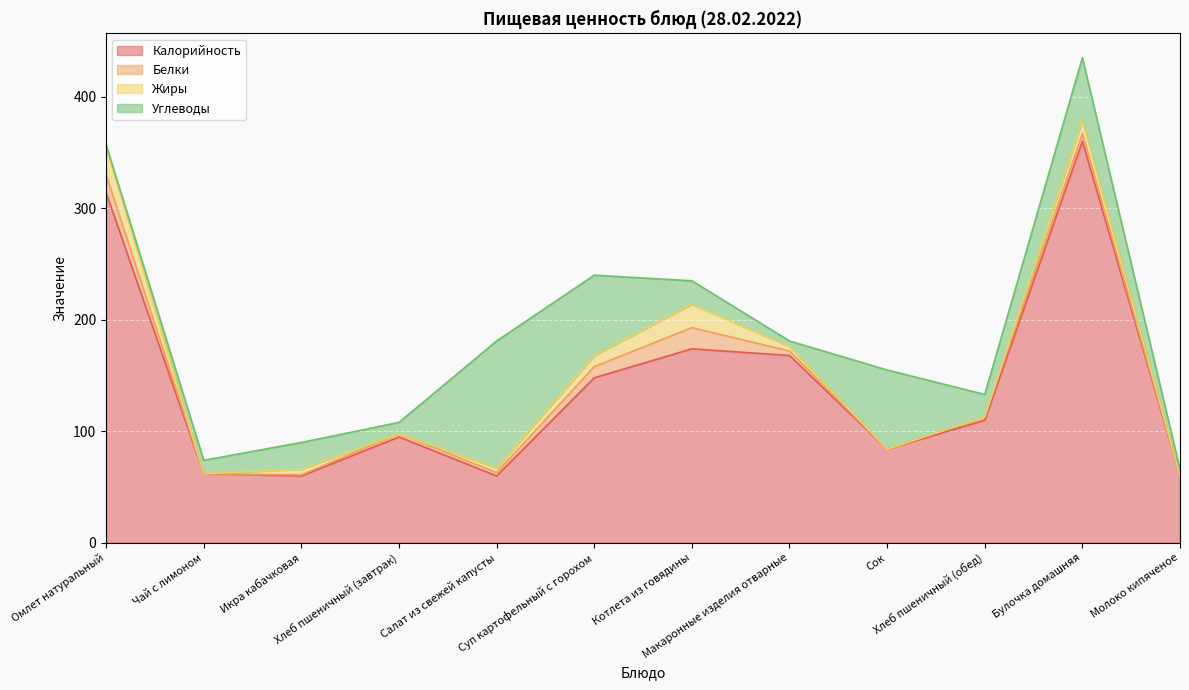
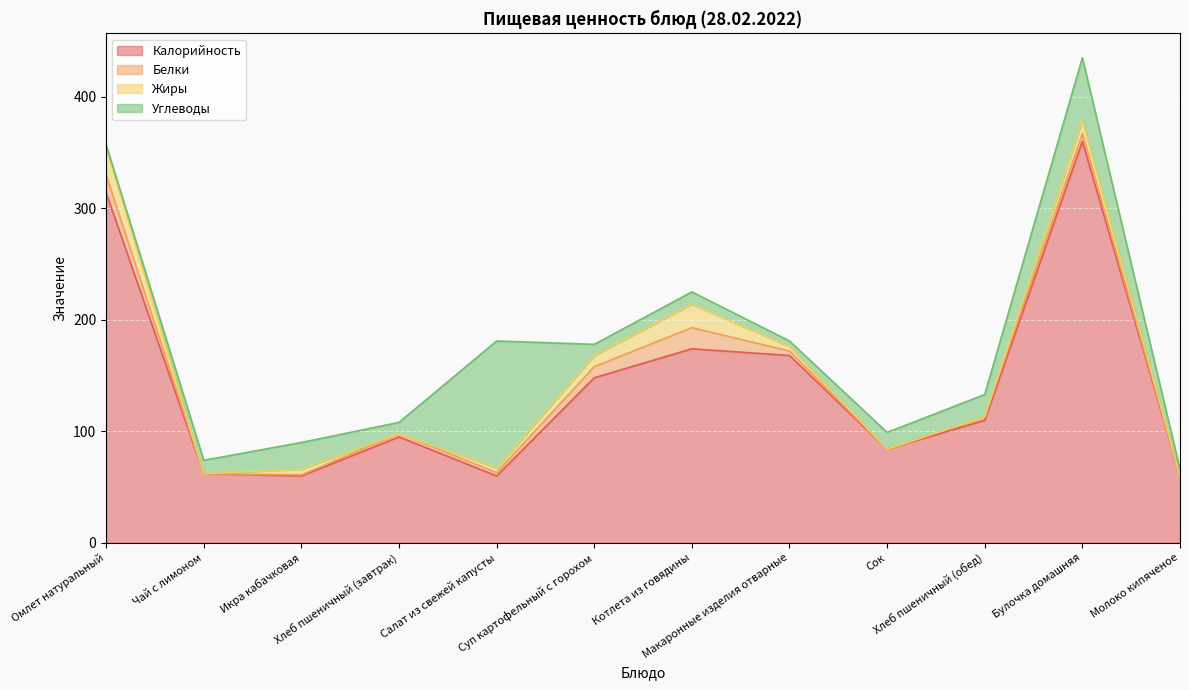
Углеводы, Суп картофельный с горохом: 72 -> 10
Углеводы, Котлета из говядины: 21 -> 11
Углеводы, Сок: 71 -> 15
